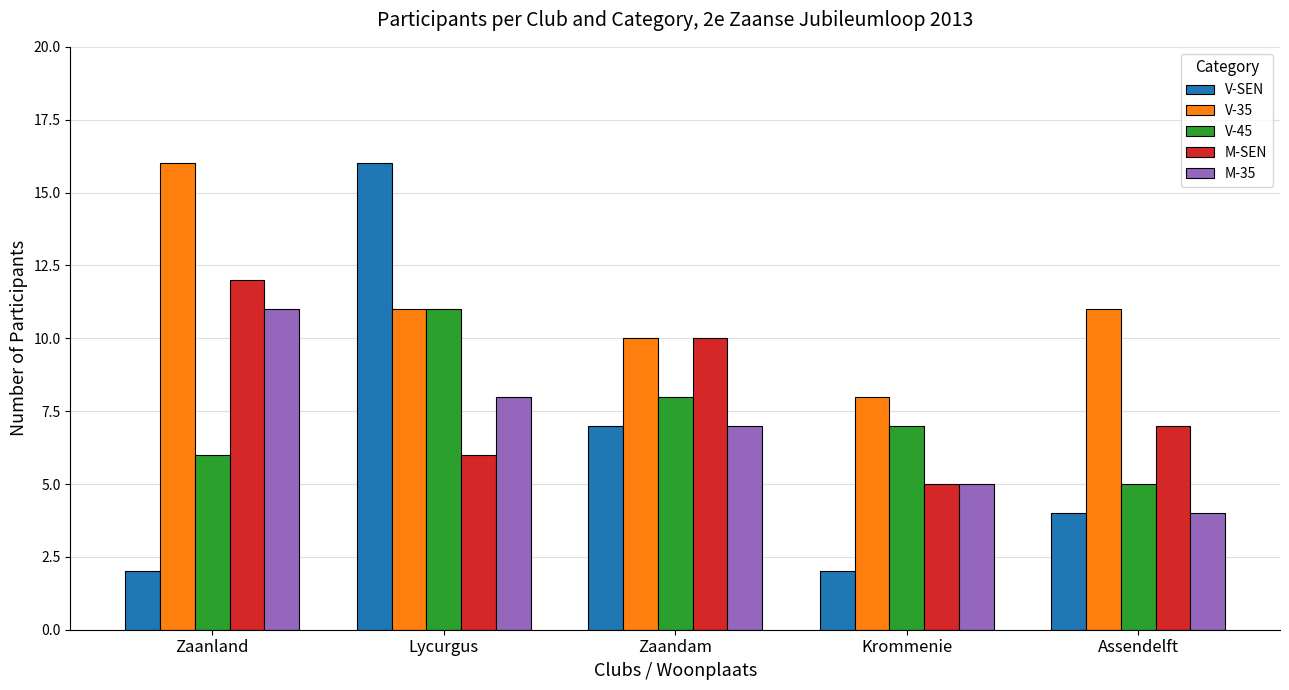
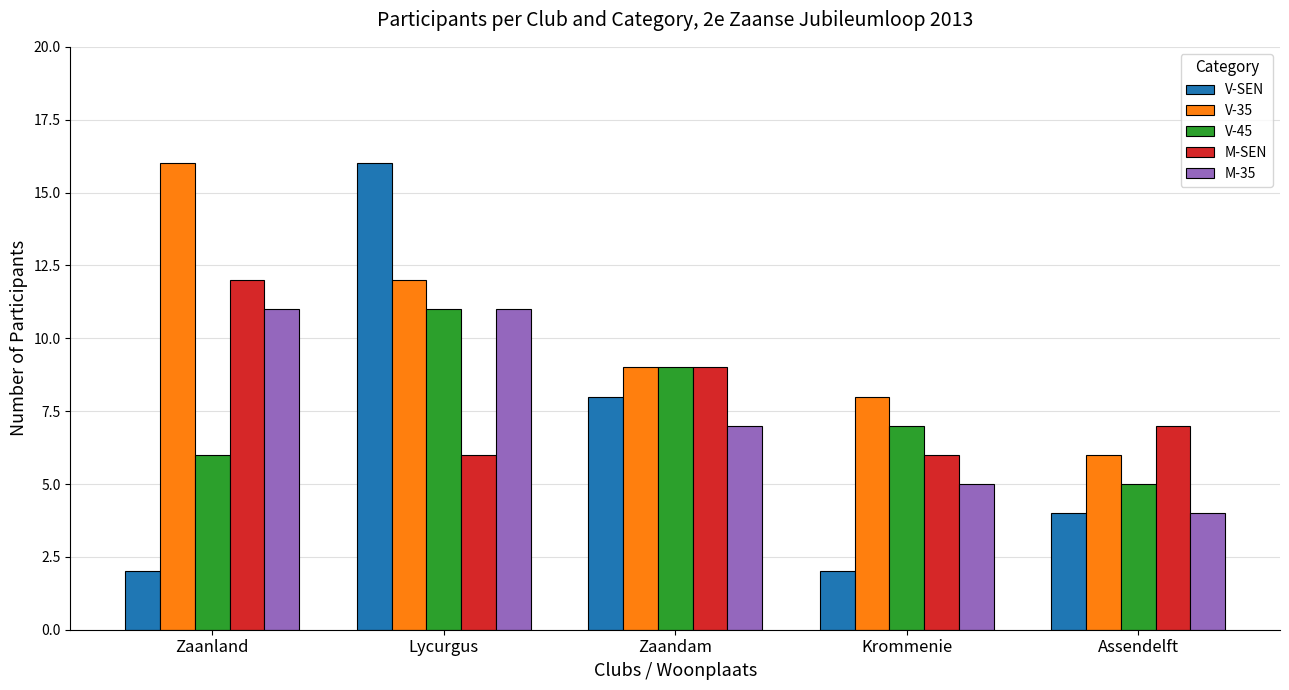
V-35, Lycurgus: 11 -> 12
M-35, Lycurgus: 8 -> 11
V-SEN, Zaandam: 7 -> 8
V-35, Zaandam: 10 -> 9
V-45, Zaandam: 8 -> 9
M-SEN, Zaandam: 10 -> 9
M-SEN, Krommenie: 5 -> 6
V-35, Assendelft: 11 -> 6
